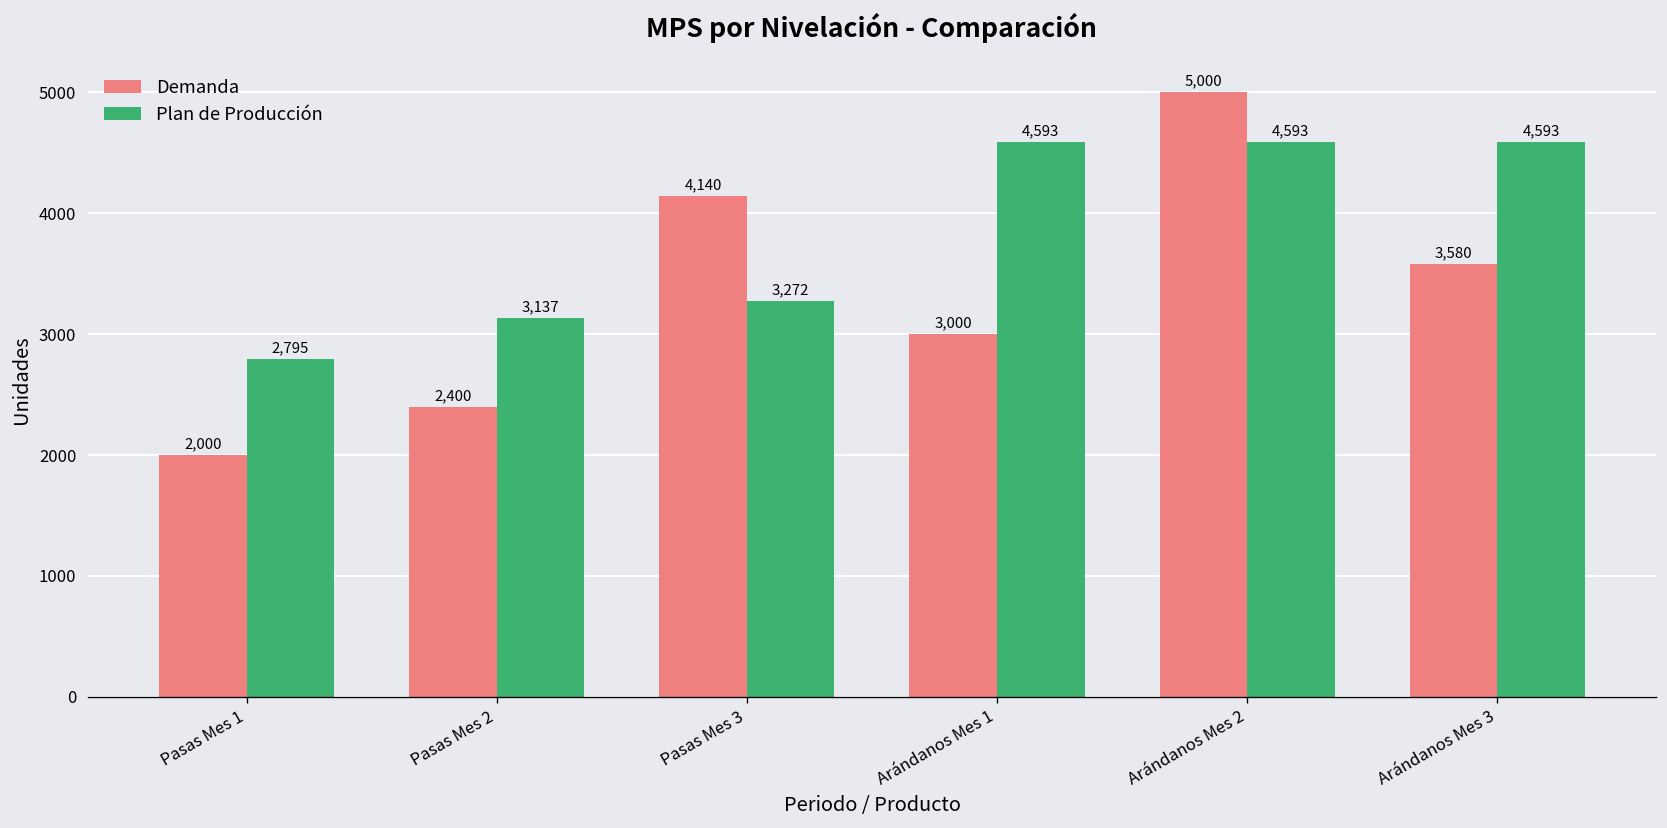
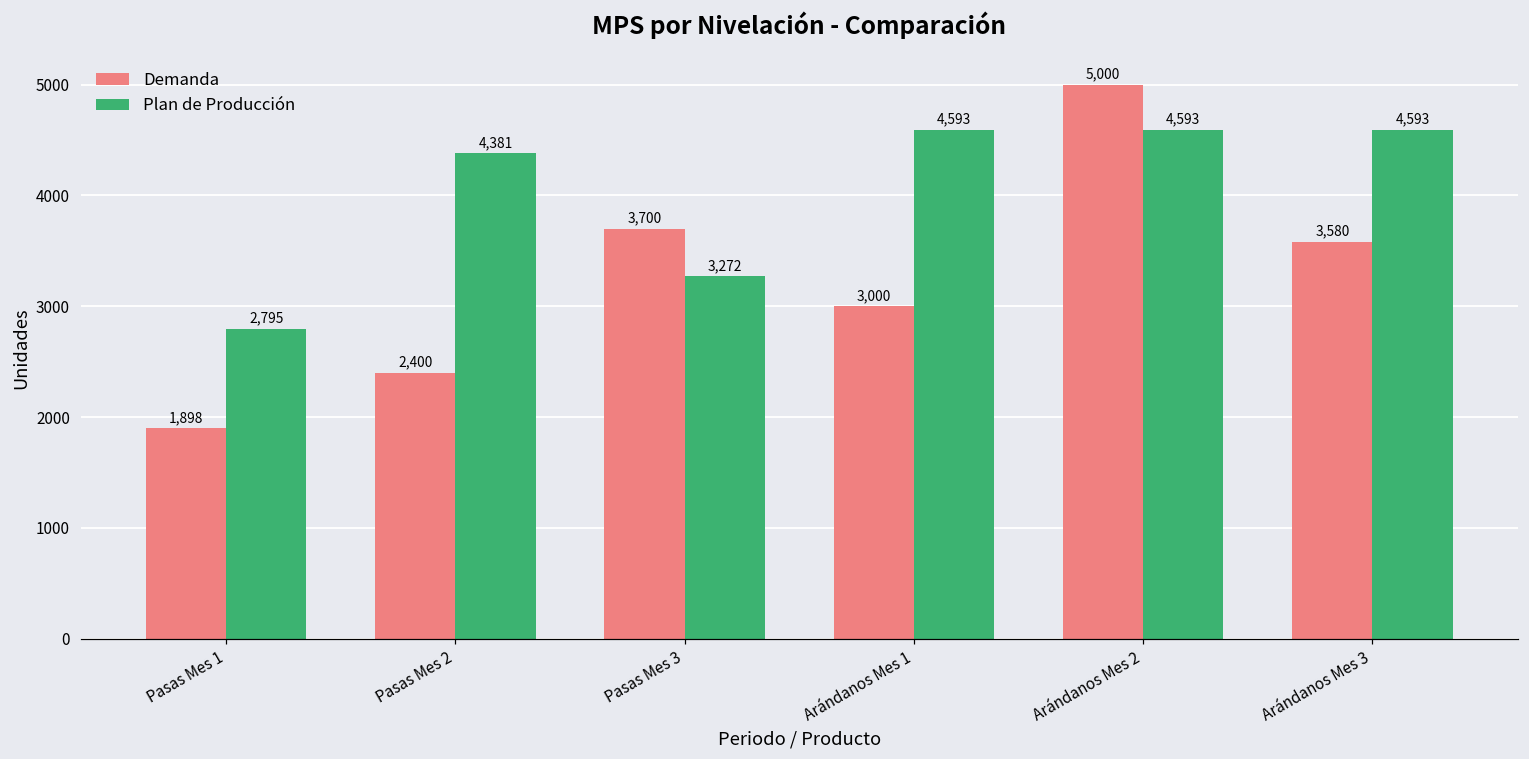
Demanda, Pasas Mes 1: 2,000 -> 1,898
Plan de Producción, Pasas Mes 2: 3,137 -> 4,381
Demanda, Pasas Mes 3: 4,140 -> 3,700
